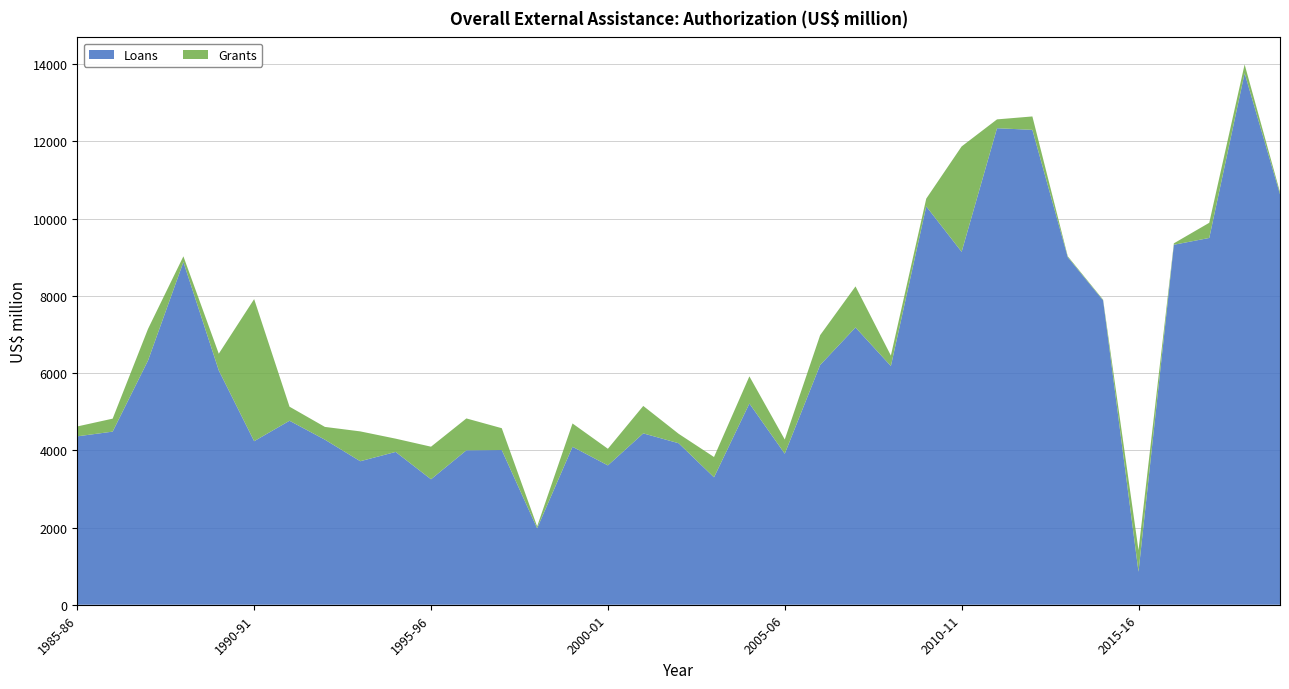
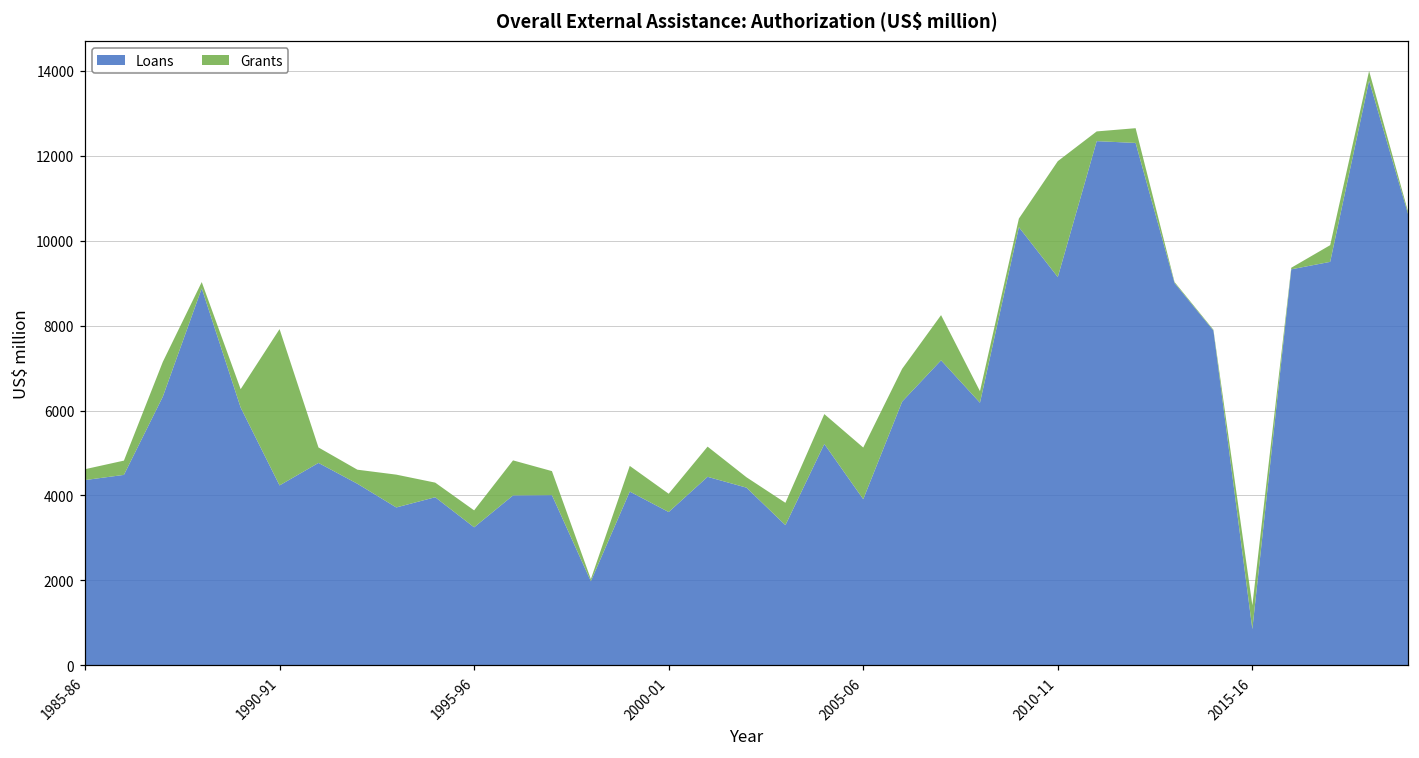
Grants, 1995-96: 800 -> 400
Grants, 2005-06: 400 -> 1200
